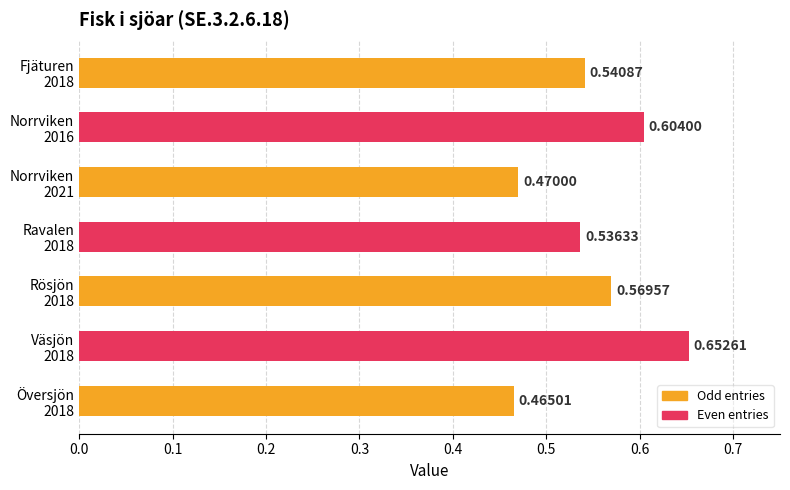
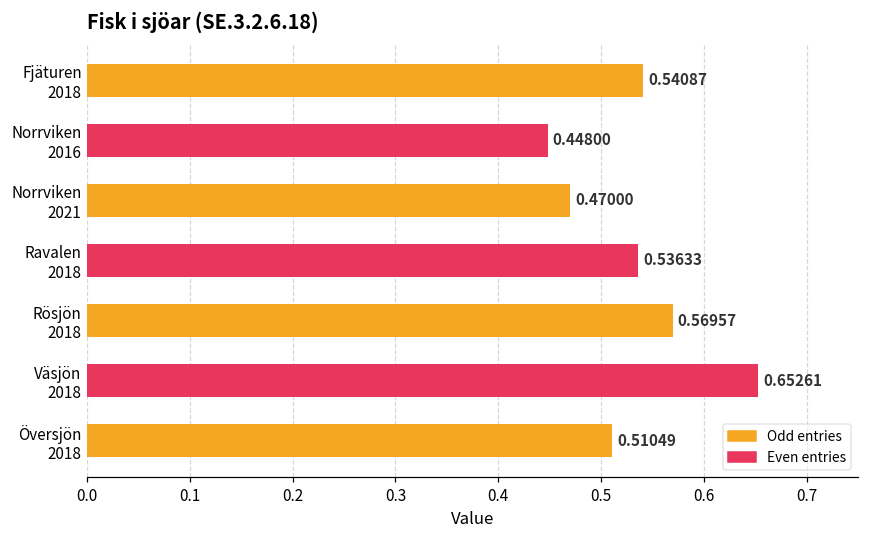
Norrviken 2016: 0.60400 -> 0.44800
Översjön 2018: 0.46501 -> 0.51049
